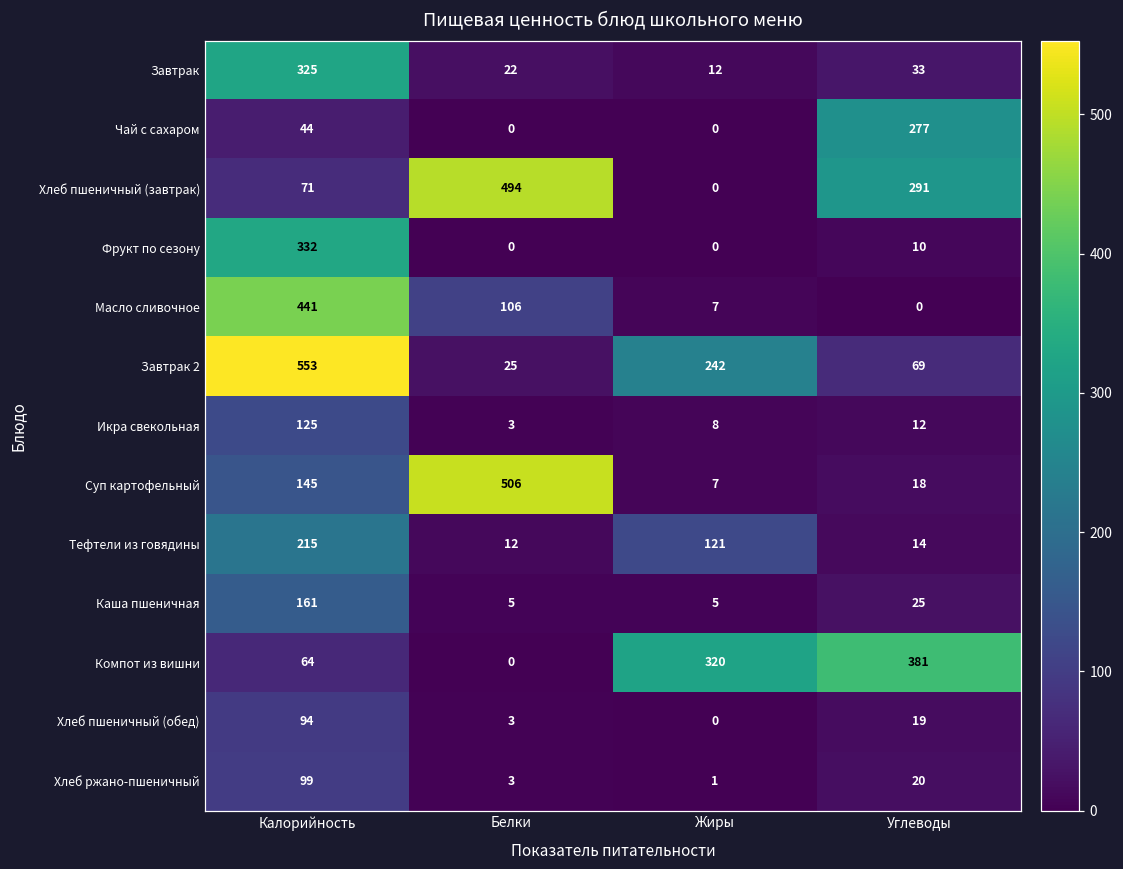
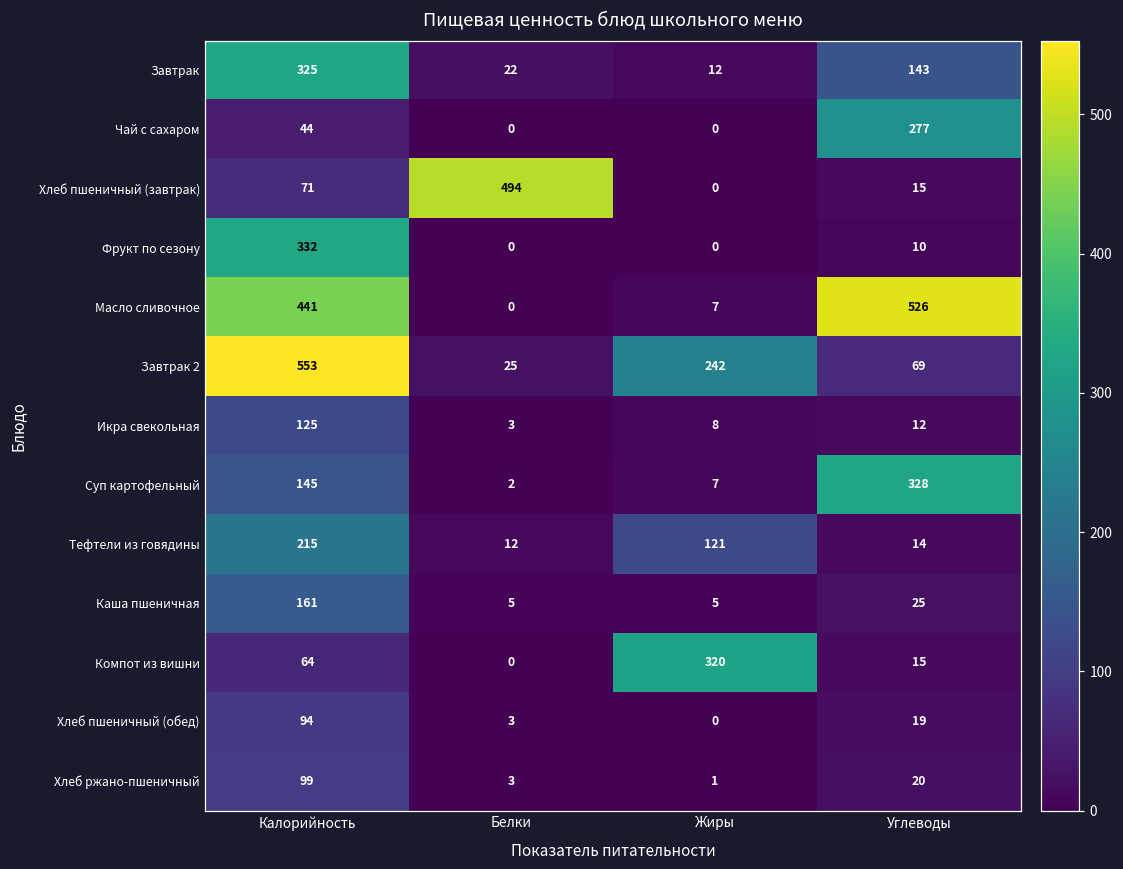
Завтрак, Углеводы: 33 -> 143
Хлеб пшеничный (завтрак), Углеводы: 291 -> 15
Масло сливочное, Белки: 106 -> 0
Масло сливочное, Углеводы: 0 -> 526
Суп картофельный, Белки: 506 -> 2
Суп картофельный, Углеводы: 18 -> 328
Компот из вишни, Углеводы: 381 -> 15
